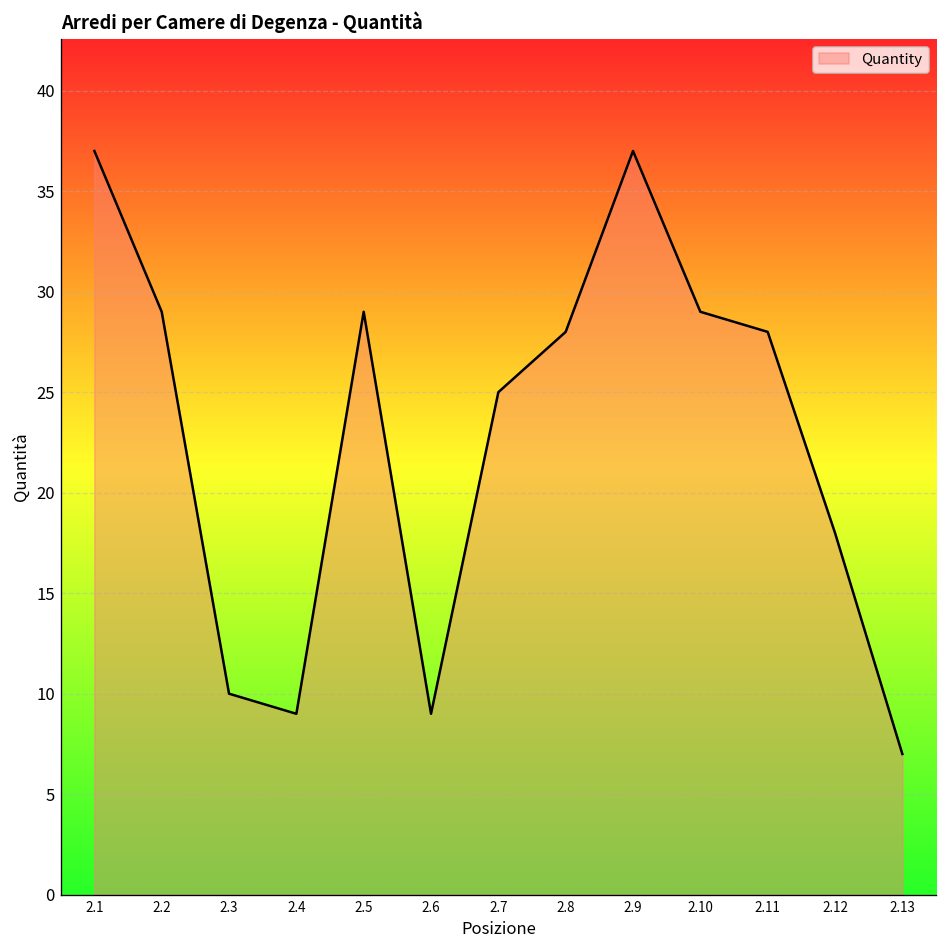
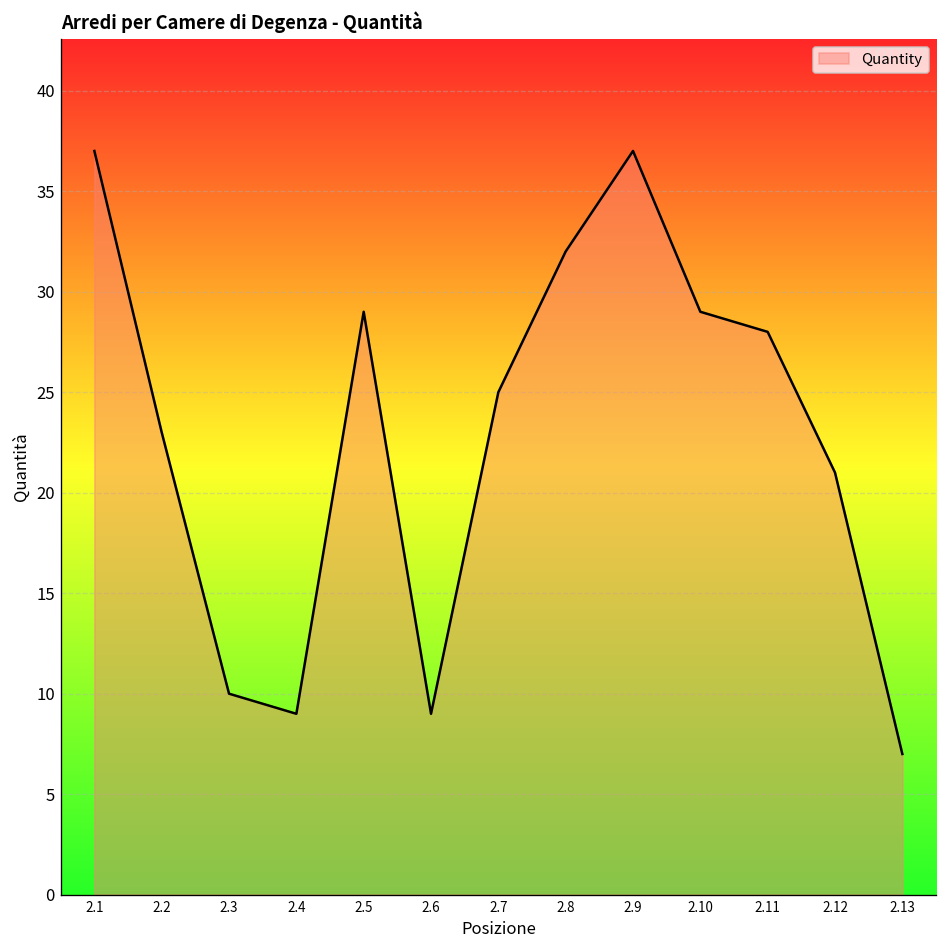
2.2: 29 -> 23
2.8: 28 -> 32
2.12: 18 -> 21
